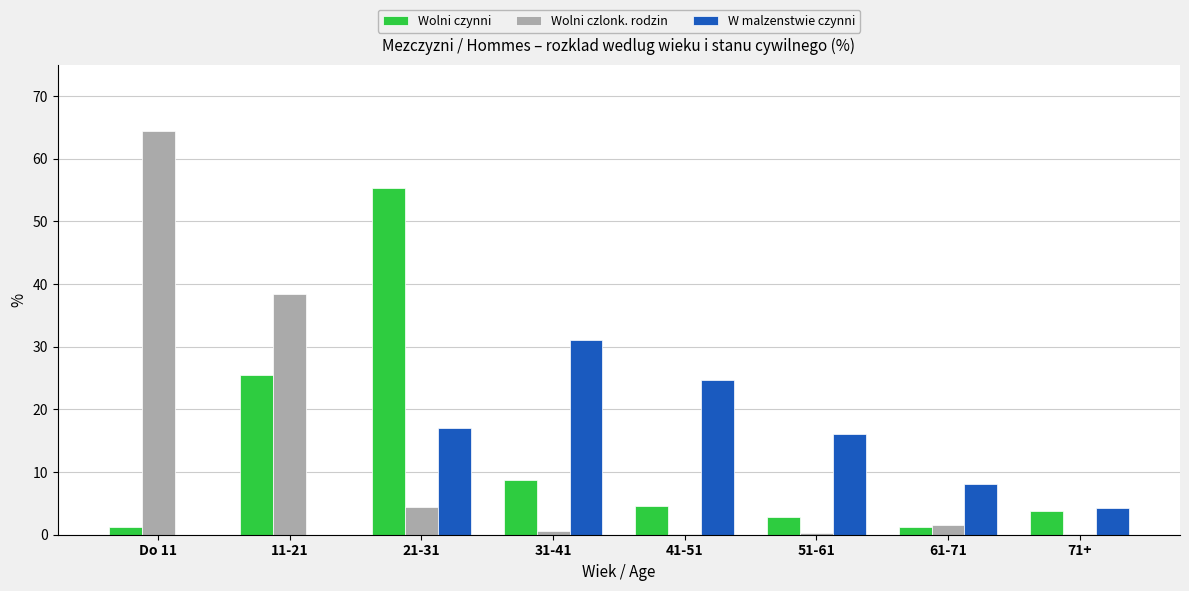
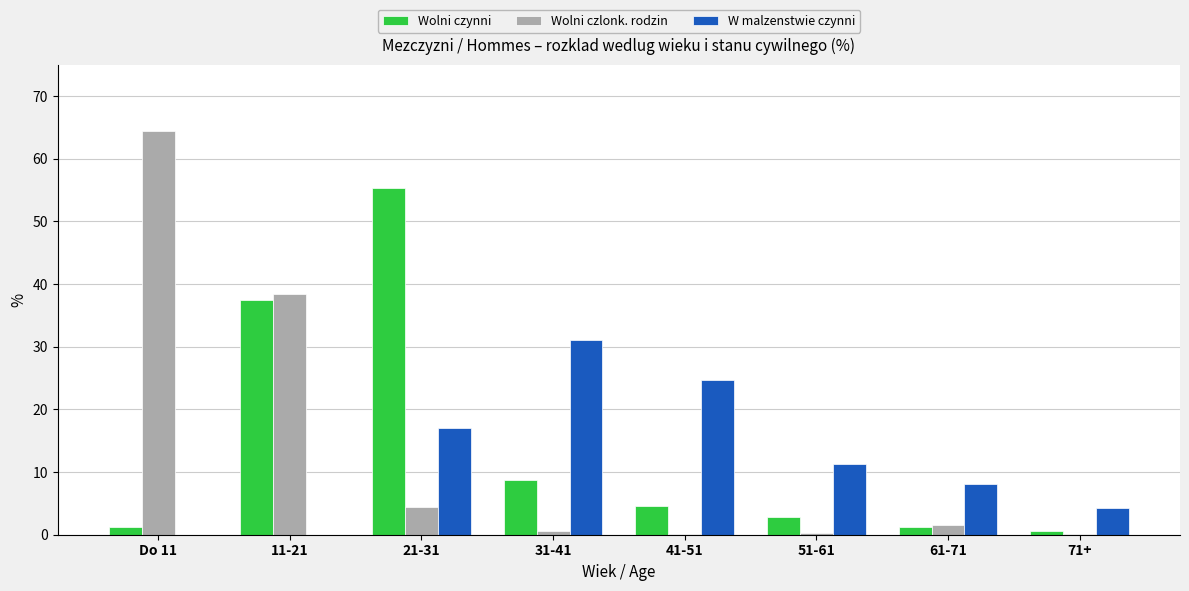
Wolni czynni, 11-21: 26 -> 37
W malzenstwie czynni, 51-61: 16 -> 11
Wolni czynni, 71+: 4 -> 1
